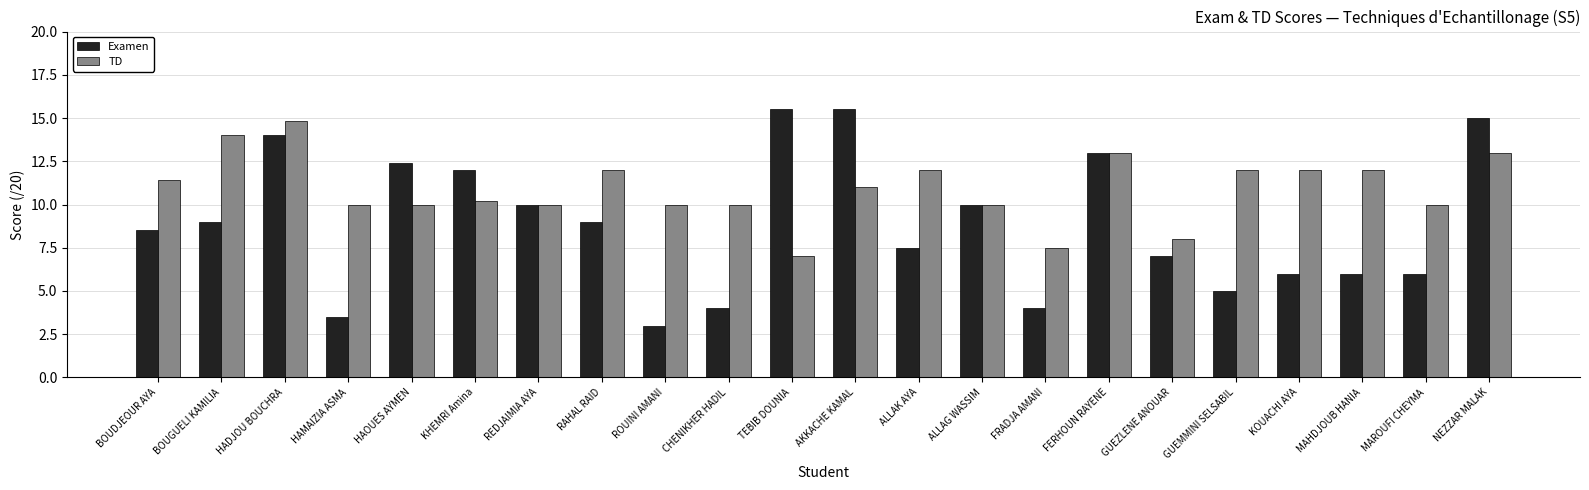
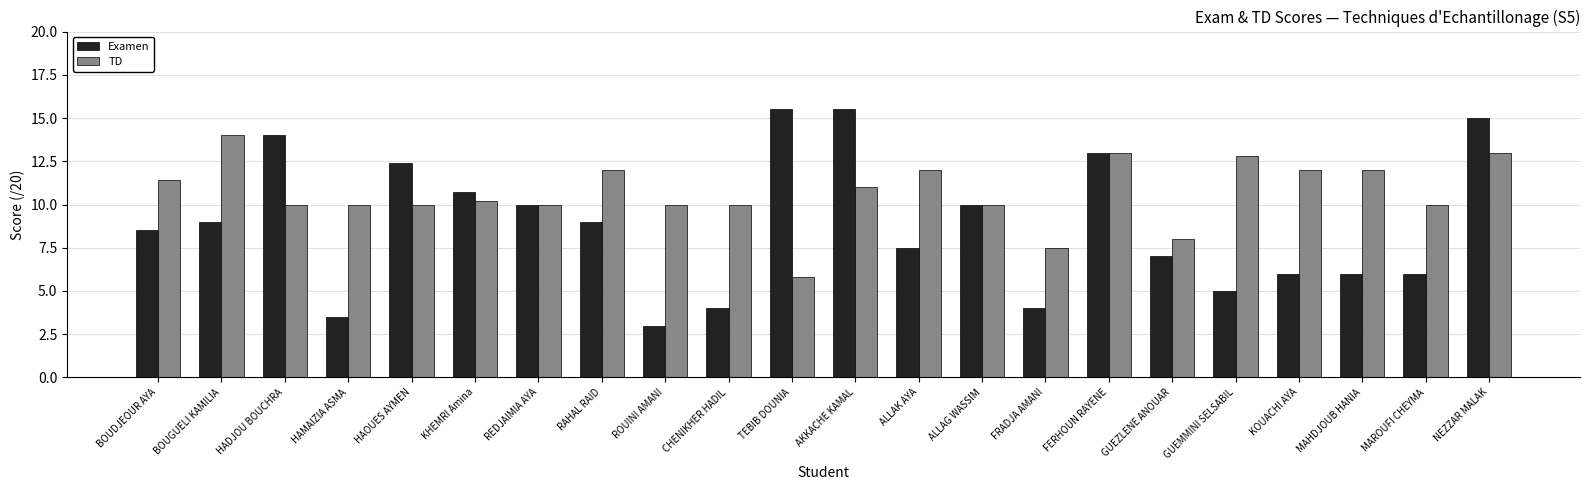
TD, HADJOU BOUCHRA: 14.8 -> 10.0
Examen, KHEMRI Amina: 12.0 -> 10.7
TD, TEBIB DOUNIA: 7.0 -> 5.8
TD, GUEMMINI SELSABIL: 12.0 -> 12.8
